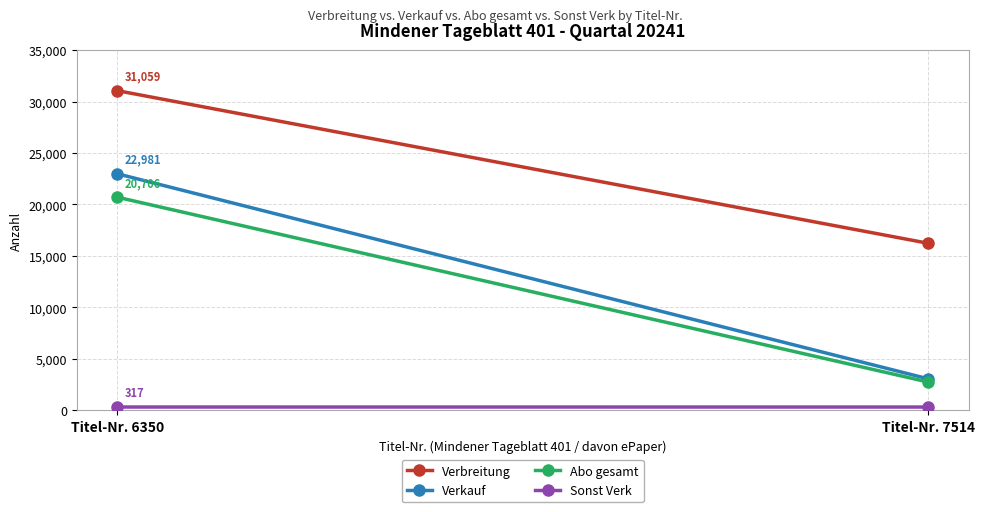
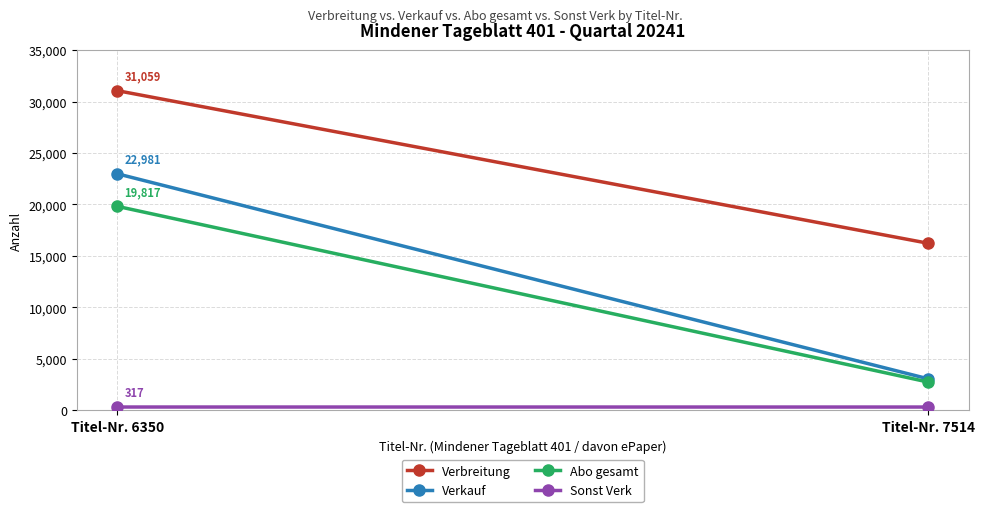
Abo gesamt, Titel-Nr. 6350: 20,706 -> 19,817
